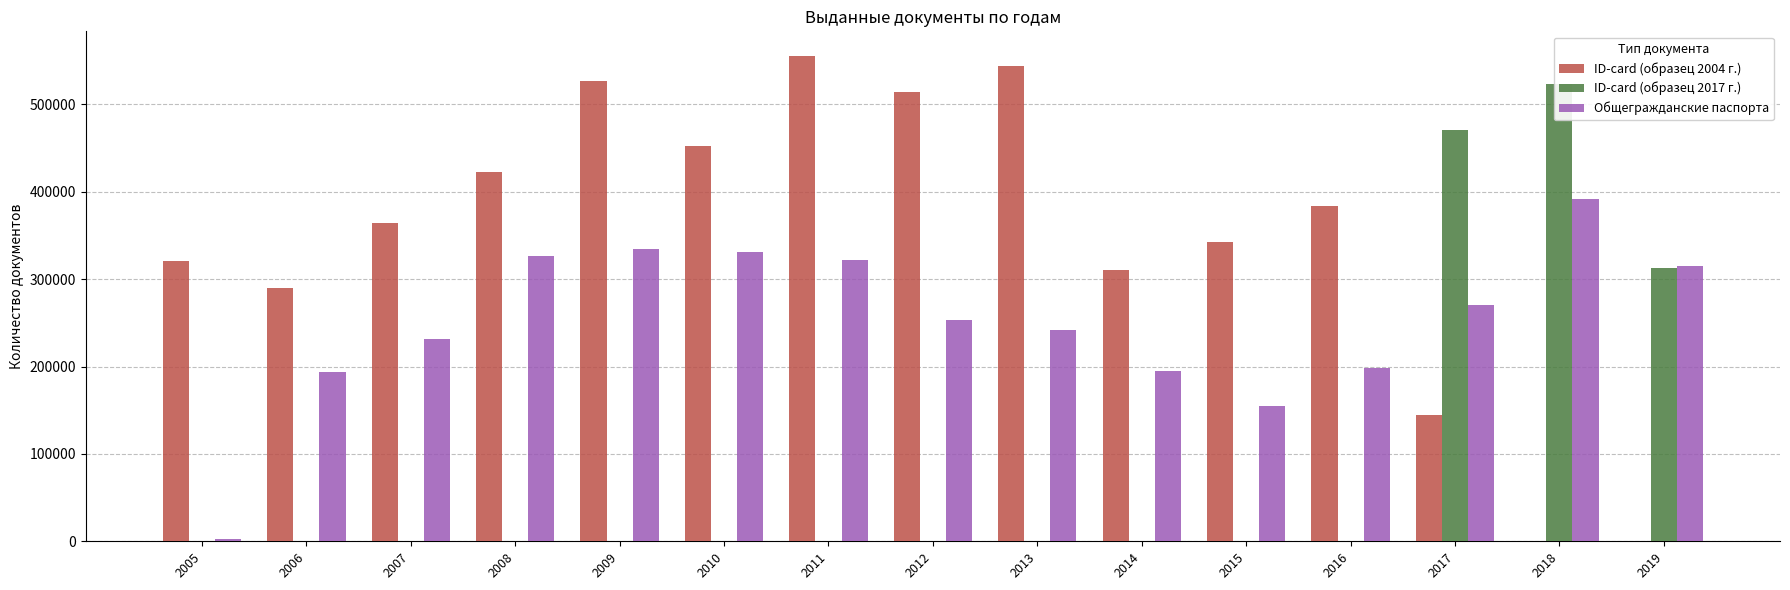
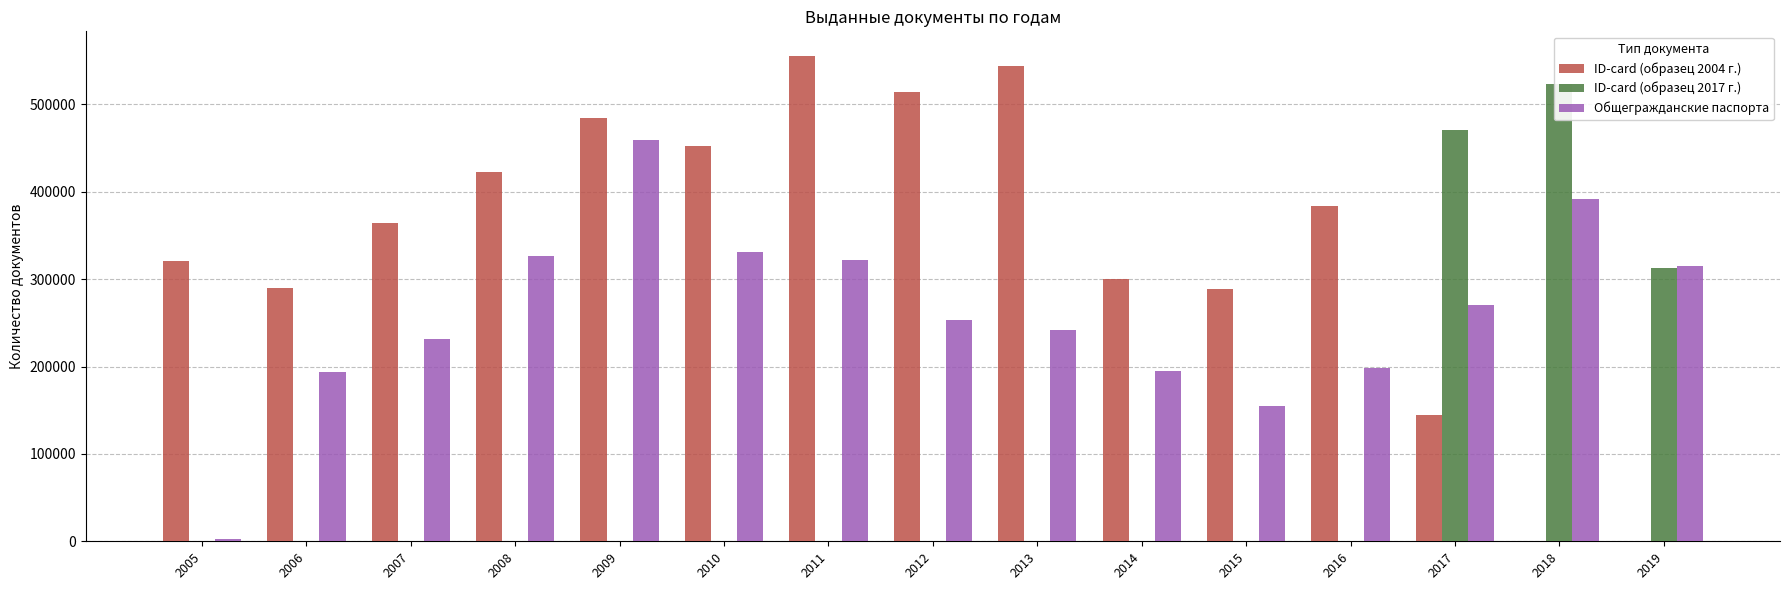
ID-card (образец 2004 г.), 2009: 530000 -> 480000
Общегражданские паспорта, 2009: 340000 -> 460000
ID-card (образец 2004 г.), 2014: 310000 -> 300000
ID-card (образец 2004 г.), 2015: 340000 -> 290000
